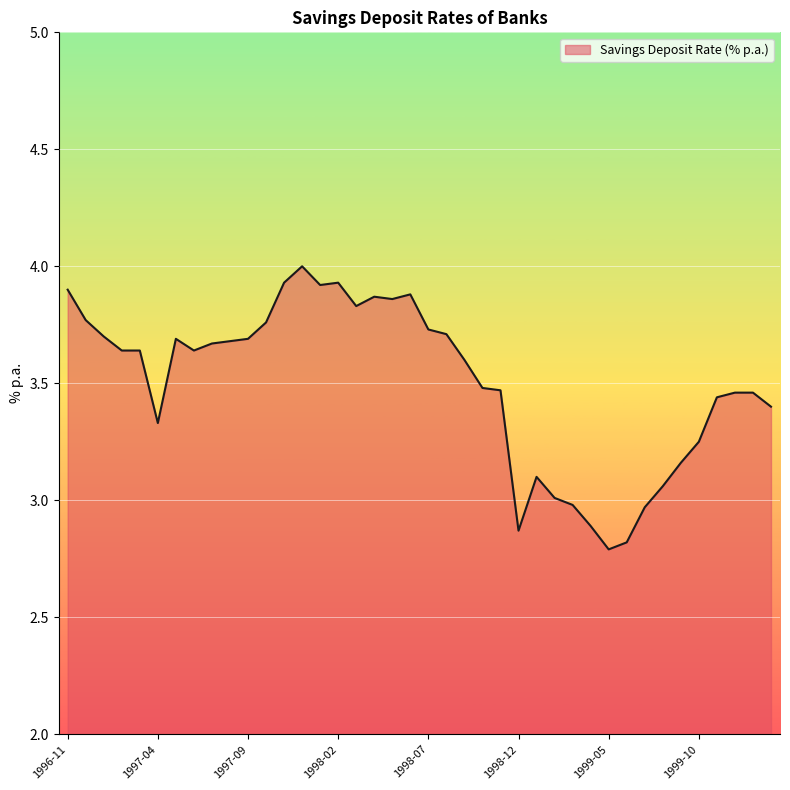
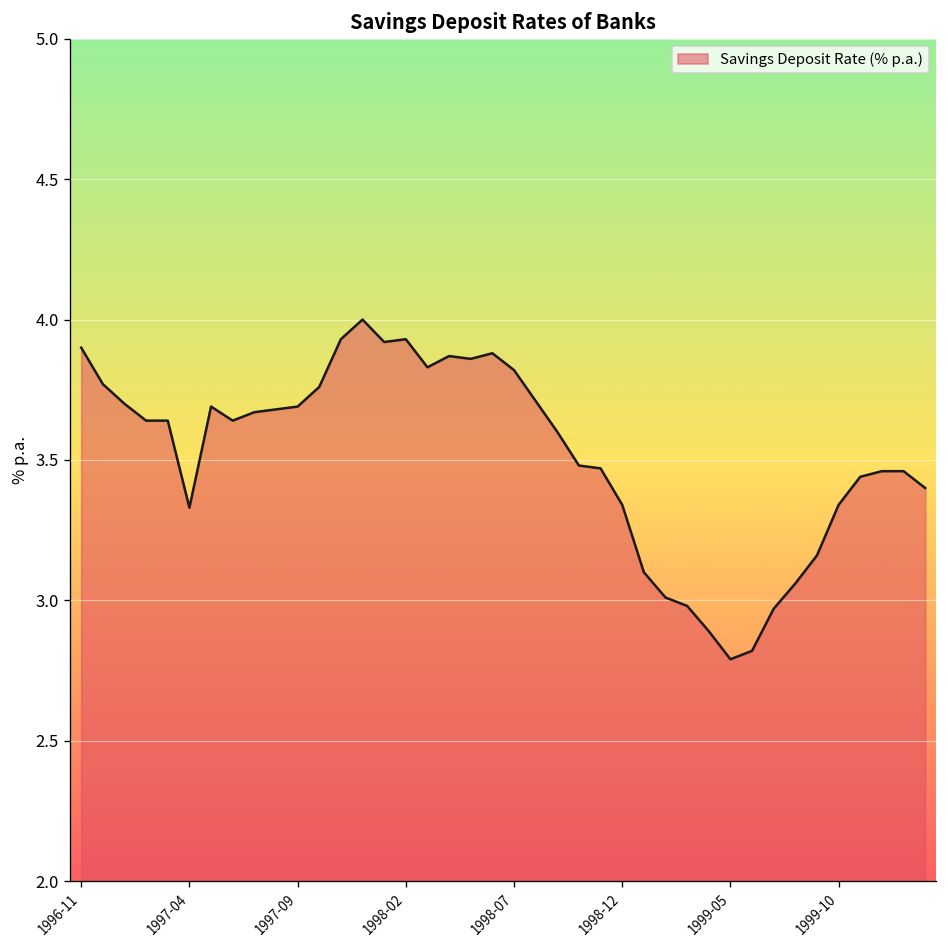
1998-07: 3.73 -> 3.82
1998-12: 2.87 -> 3.34
1999-10: 3.25 -> 3.34
